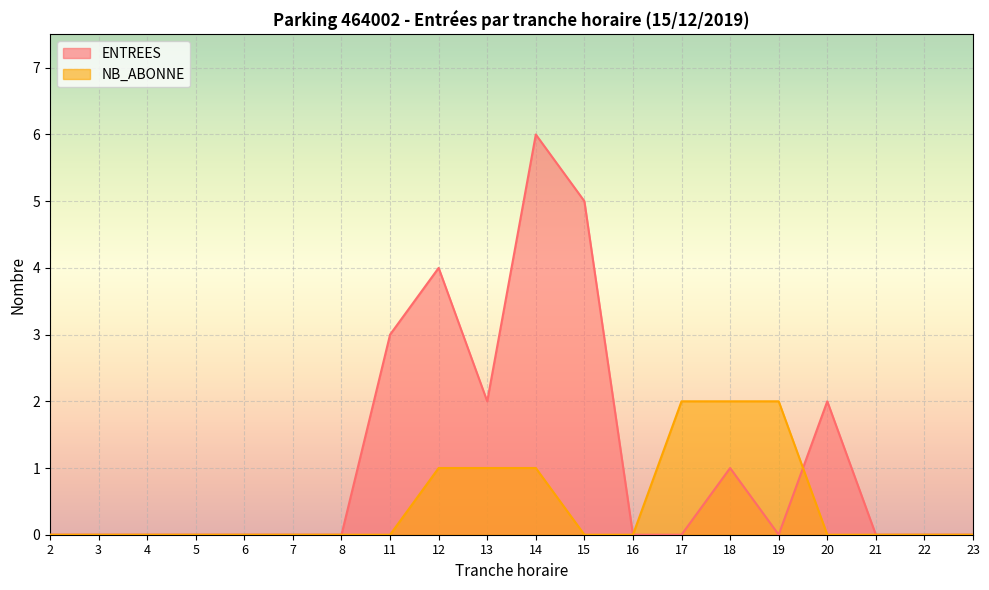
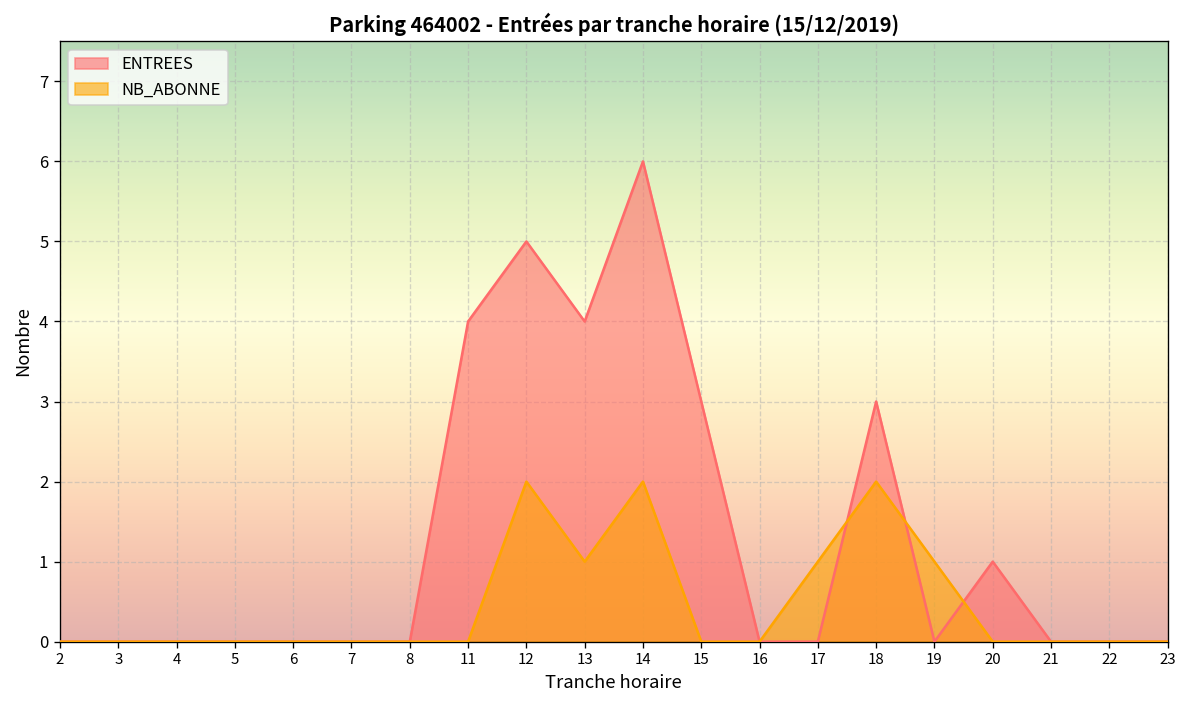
ENTREES, 11: 3 -> 4
ENTREES, 12: 4 -> 5
NB_ABONNE, 12: 1 -> 2
ENTREES, 13: 2 -> 4
NB_ABONNE, 14: 1 -> 2
ENTREES, 15: 5 -> 3
NB_ABONNE, 17: 2 -> 1
ENTREES, 18: 1 -> 3
NB_ABONNE, 19: 2 -> 1
ENTREES, 20: 2 -> 1
